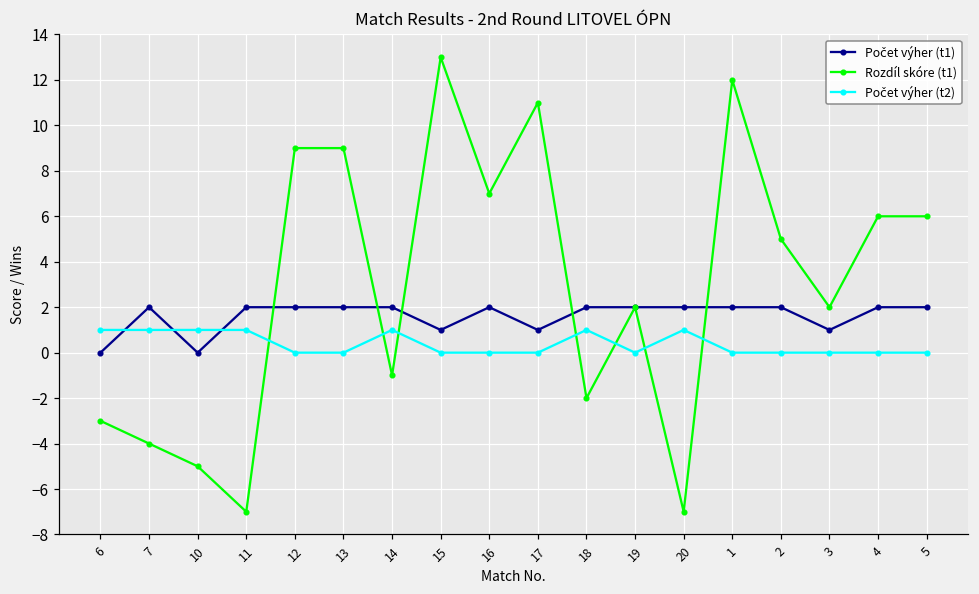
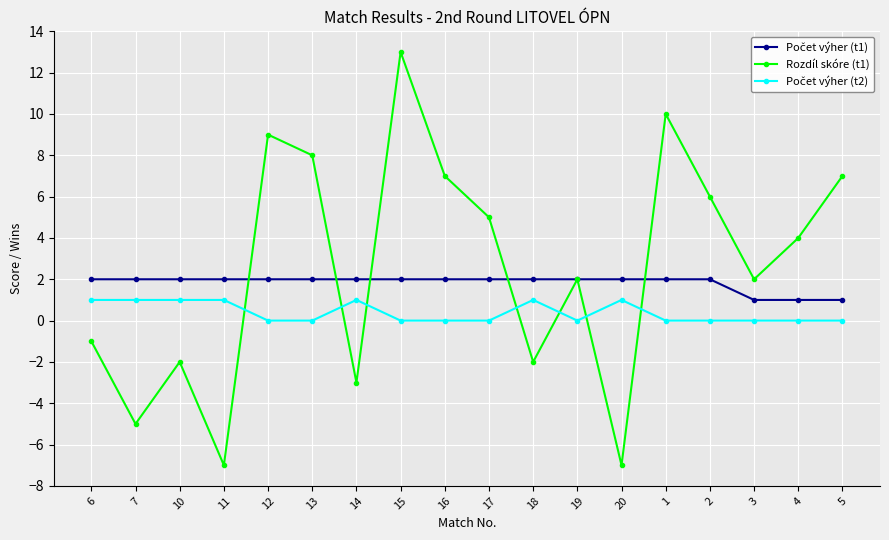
Počet výher (t1), 6: 0 -> 2
Rozdíl skóre (t1), 6: -3 -> -1
Rozdíl skóre (t1), 7: -4 -> -5
Počet výher (t1), 10: 0 -> 2
Rozdíl skóre (t1), 10: -5 -> -2
Rozdíl skóre (t1), 13: 9 -> 8
Rozdíl skóre (t1), 14: -1 -> -3
Počet výher (t1), 15: 1 -> 2
Počet výher (t1), 17: 1 -> 2
Rozdíl skóre (t1), 17: 11 -> 5
Rozdíl skóre (t1), 1: 12 -> 10
Rozdíl skóre (t1), 2: 5 -> 6
Počet výher (t1), 4: 2 -> 1
Rozdíl skóre (t1), 4: 6 -> 4
Počet výher (t1), 5: 2 -> 1
Rozdíl skóre (t1), 5: 6 -> 7
